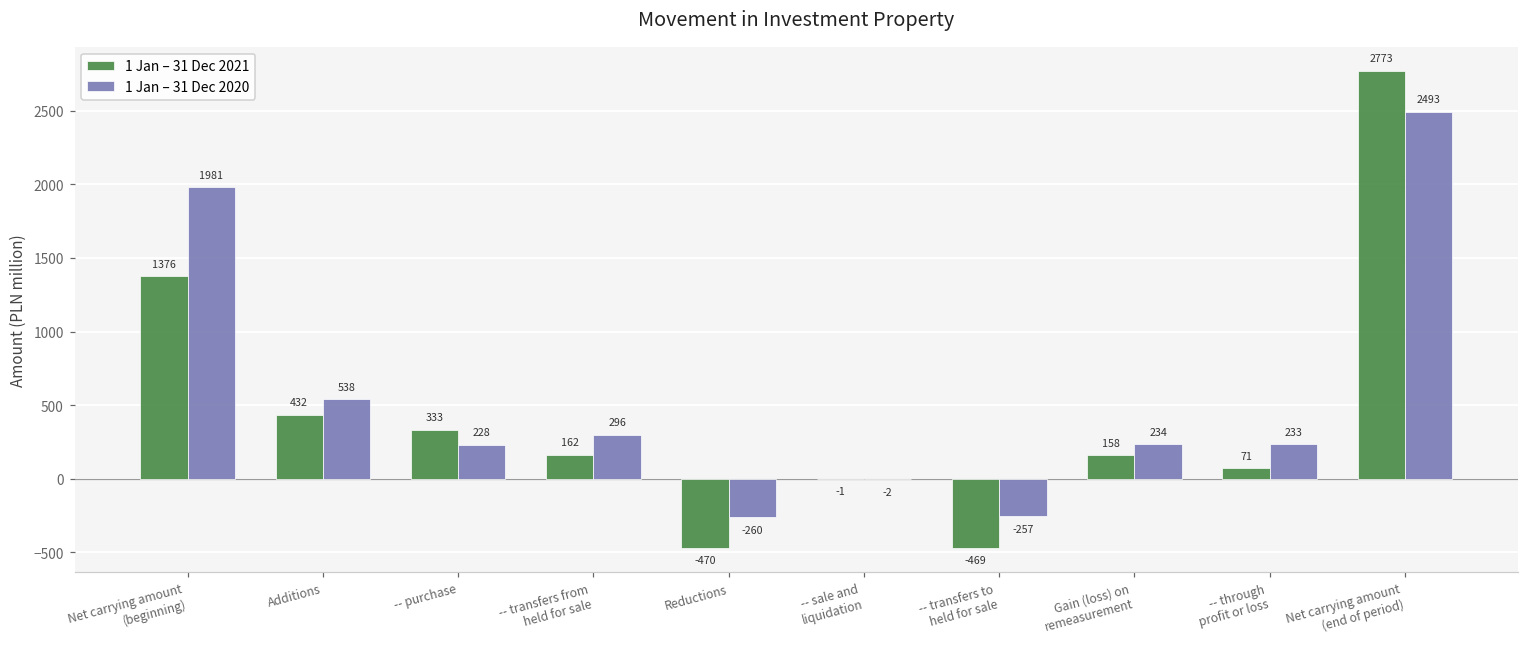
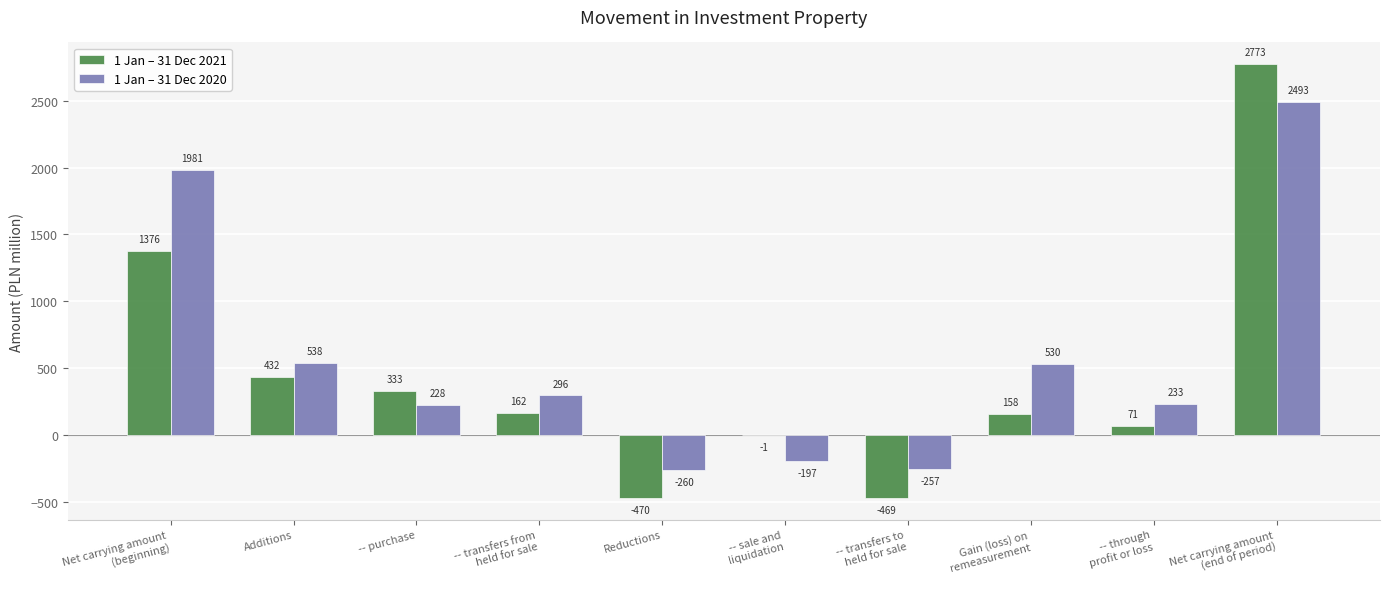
1 Jan – 31 Dec 2020, -- sale and liquidation: -2 -> -197
1 Jan – 31 Dec 2020, Gain (loss) on remeasurement: 234 -> 530
